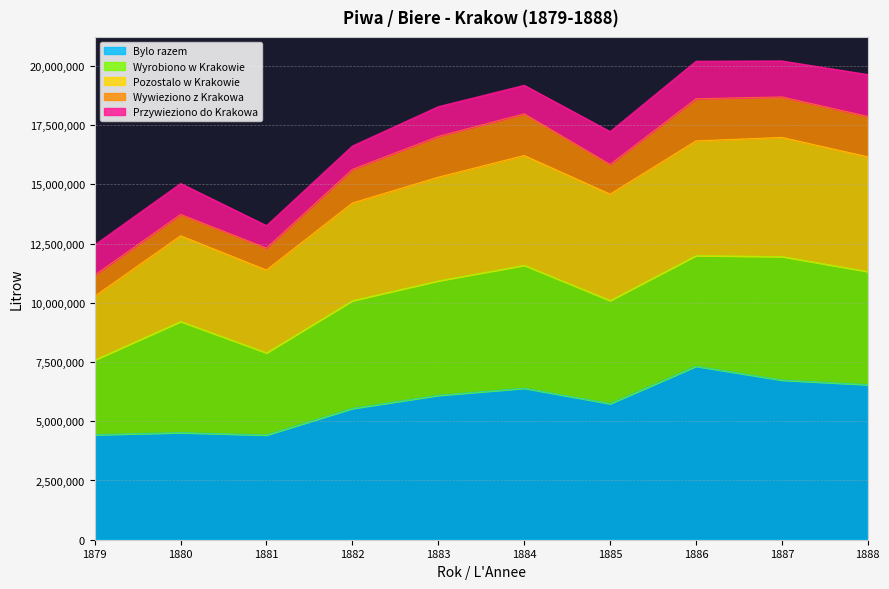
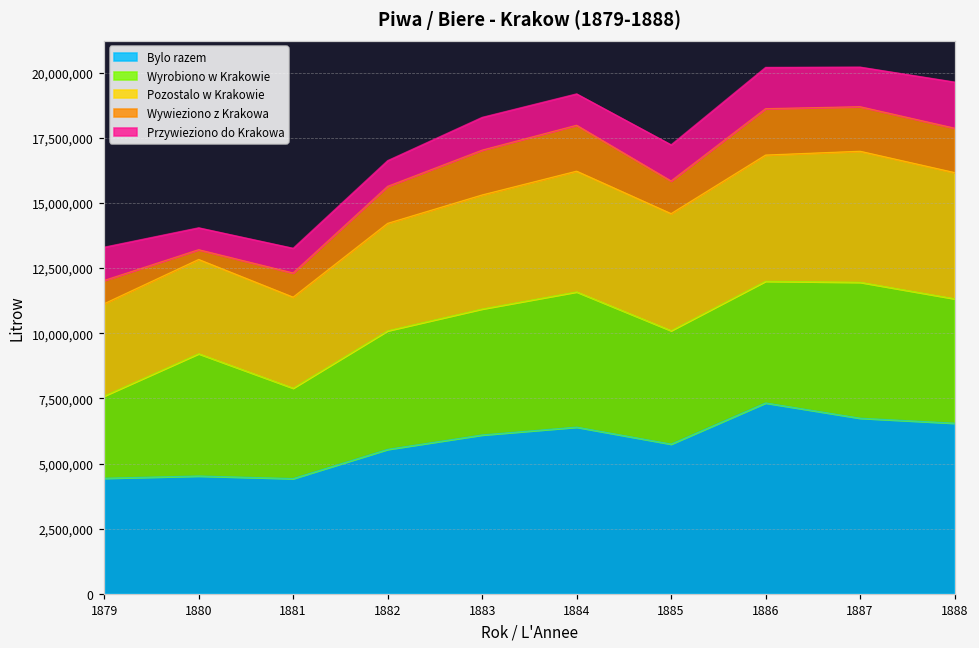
Pozostalo w Krakowie, 1879: 2,700,000 -> 3,500,000
Wywieziono z Krakowa, 1880: 900,000 -> 400,000
Przywieziono do Krakowa, 1880: 1,300,000 -> 800,000
